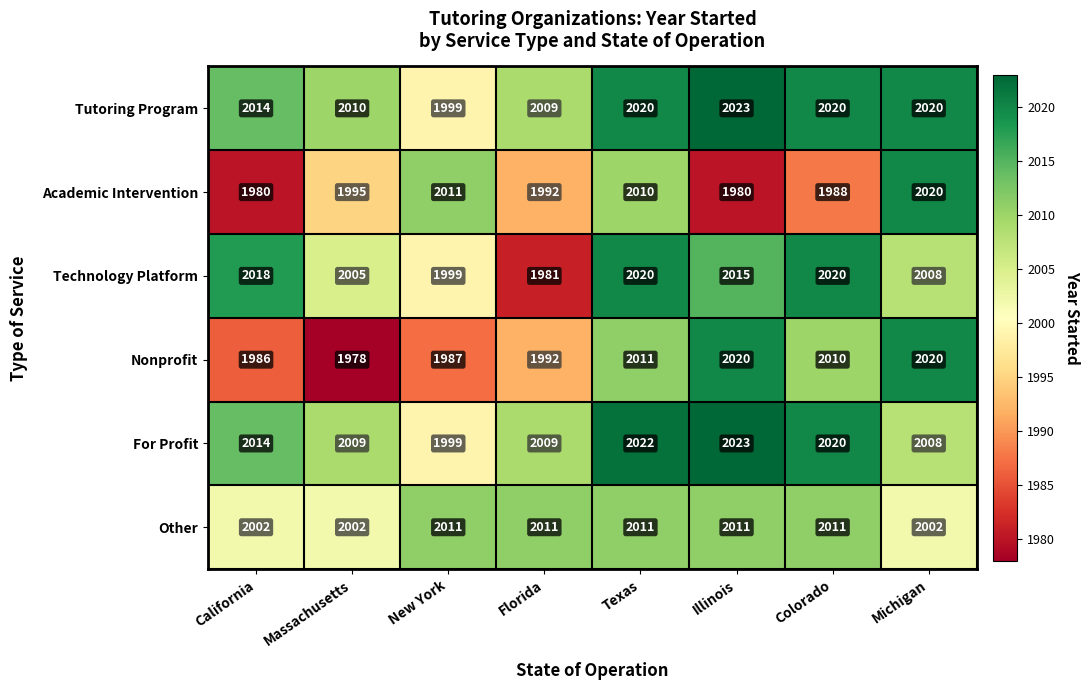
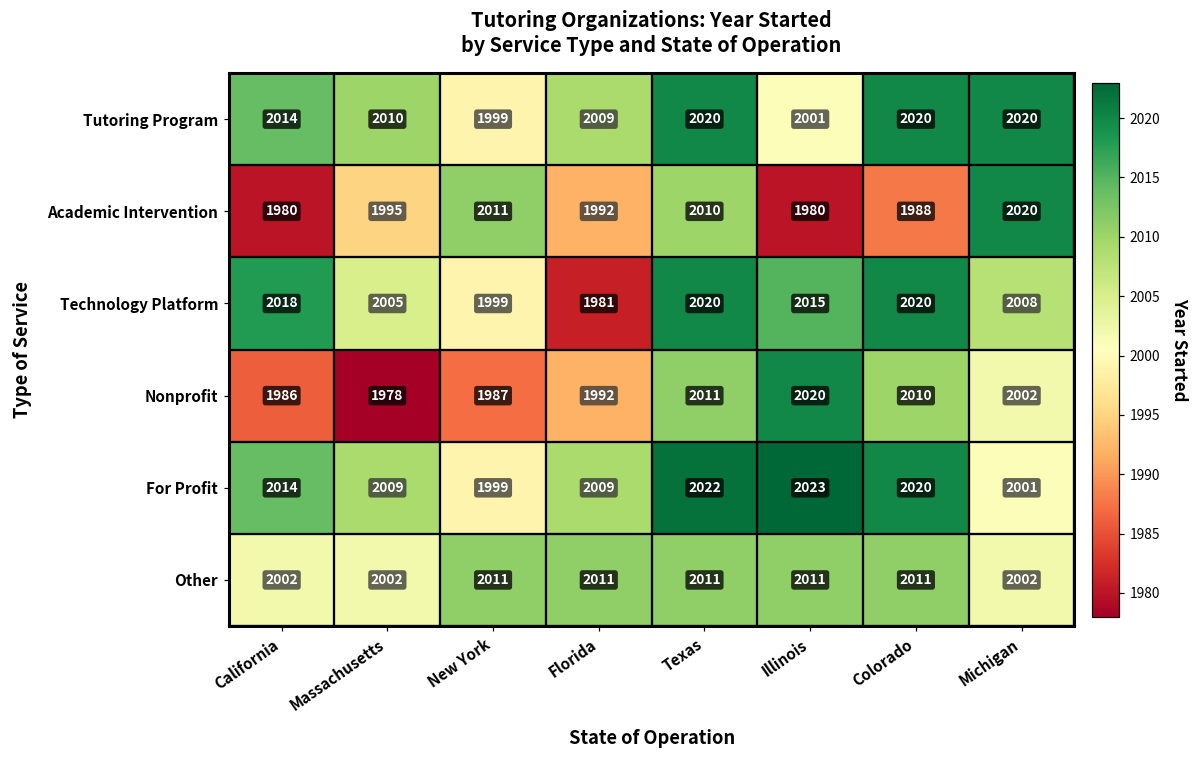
Tutoring Program, Illinois: 2023 -> 2001
Nonprofit, Michigan: 2020 -> 2002
For Profit, Michigan: 2008 -> 2001
